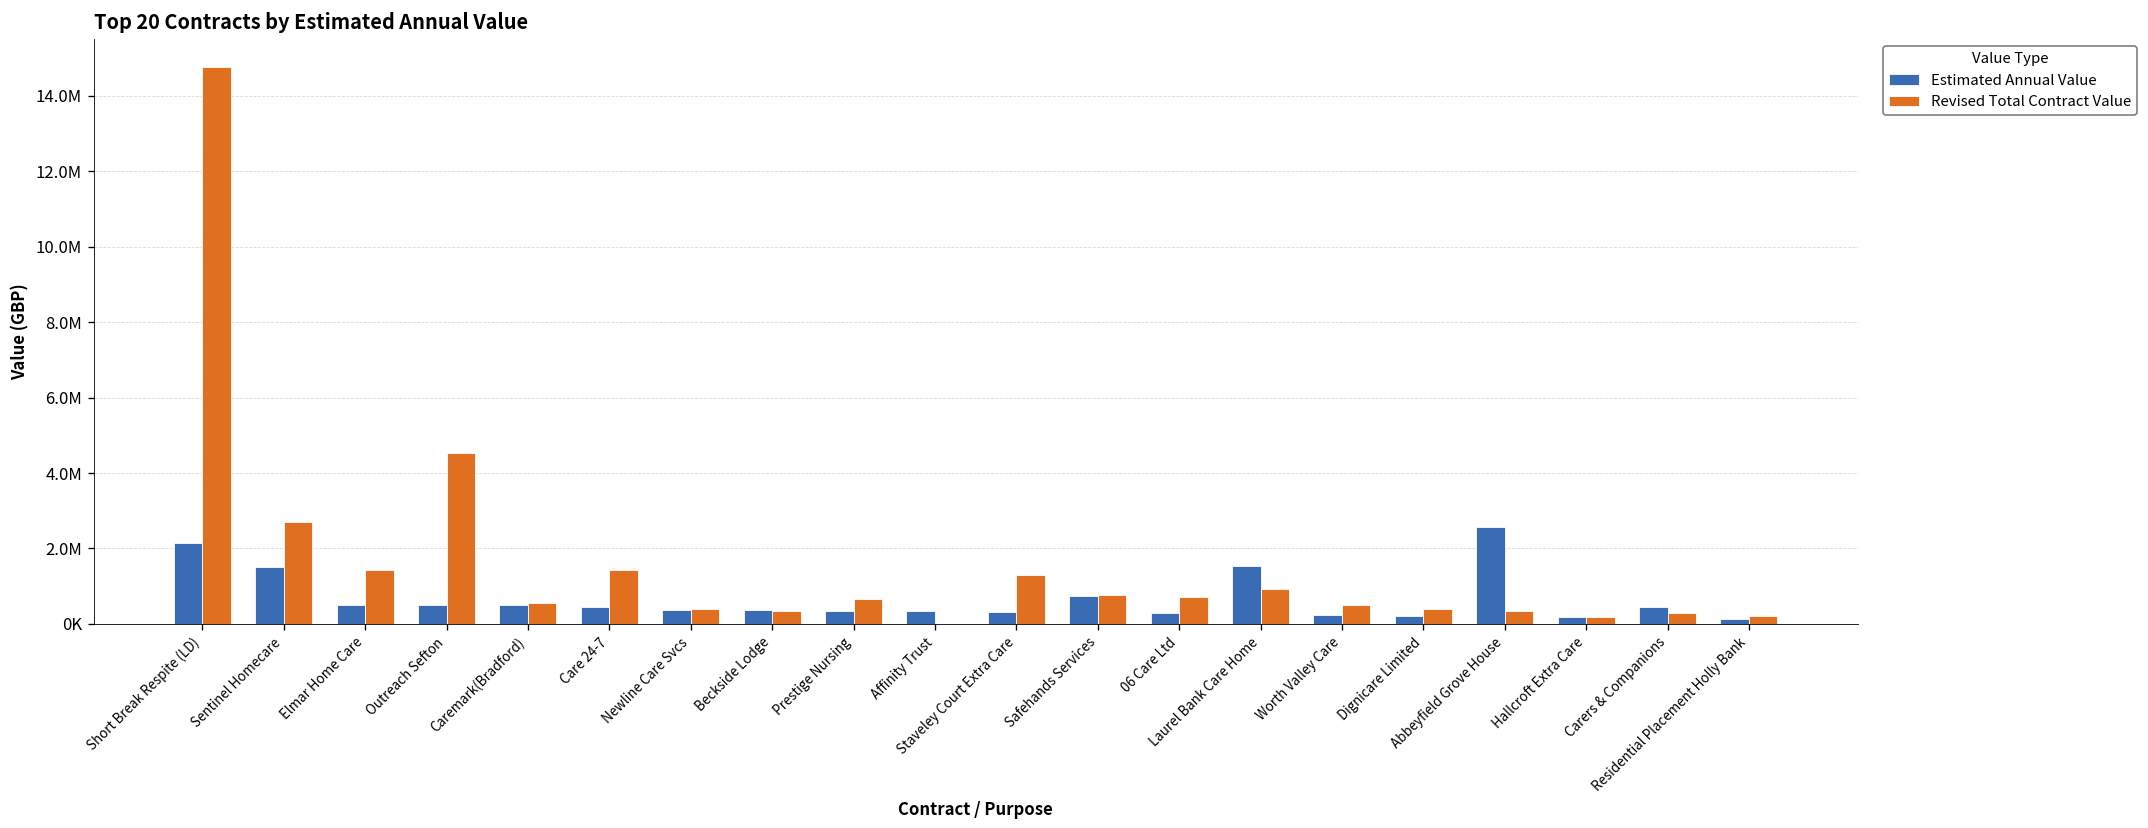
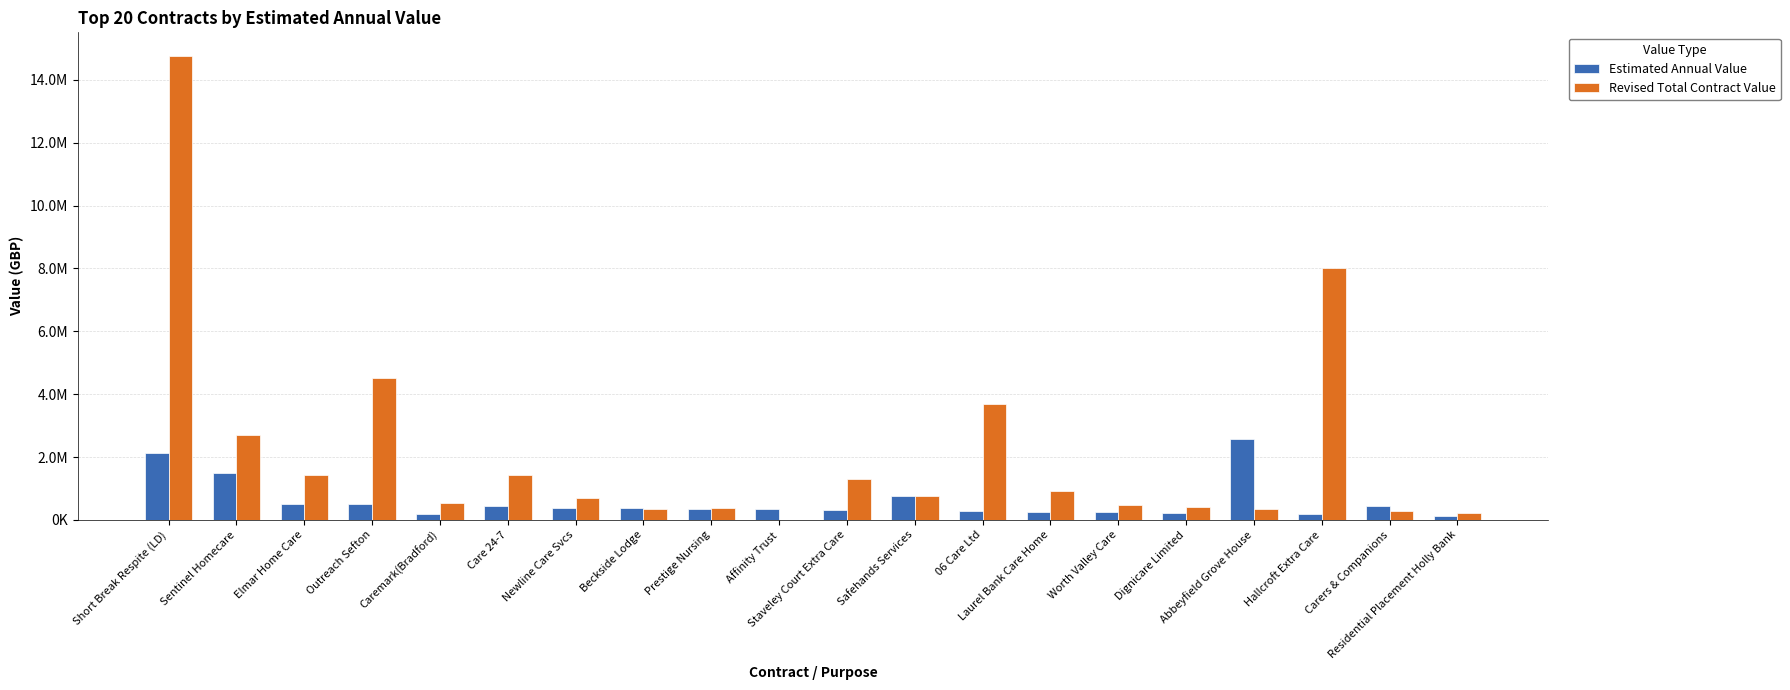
Estimated Annual Value, Caremark(Bradford): 500000 -> 200000
Revised Total Contract Value, Newline Care Svcs: 400000 -> 700000
Revised Total Contract Value, Prestige Nursing: 700000 -> 400000
Revised Total Contract Value, 06 Care Ltd: 700000 -> 3700000
Estimated Annual Value, Laurel Bank Care Home: 1500000 -> 200000
Revised Total Contract Value, Hallcroft Extra Care: 200000 -> 8000000
